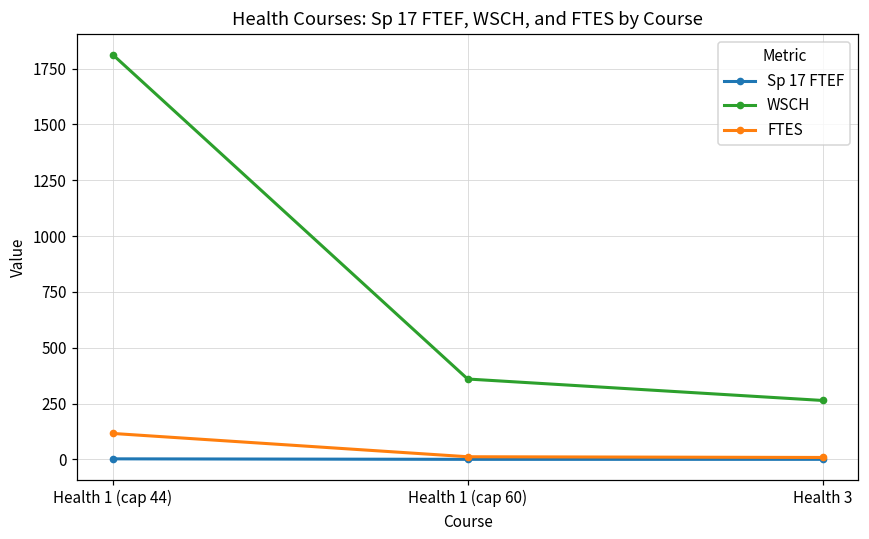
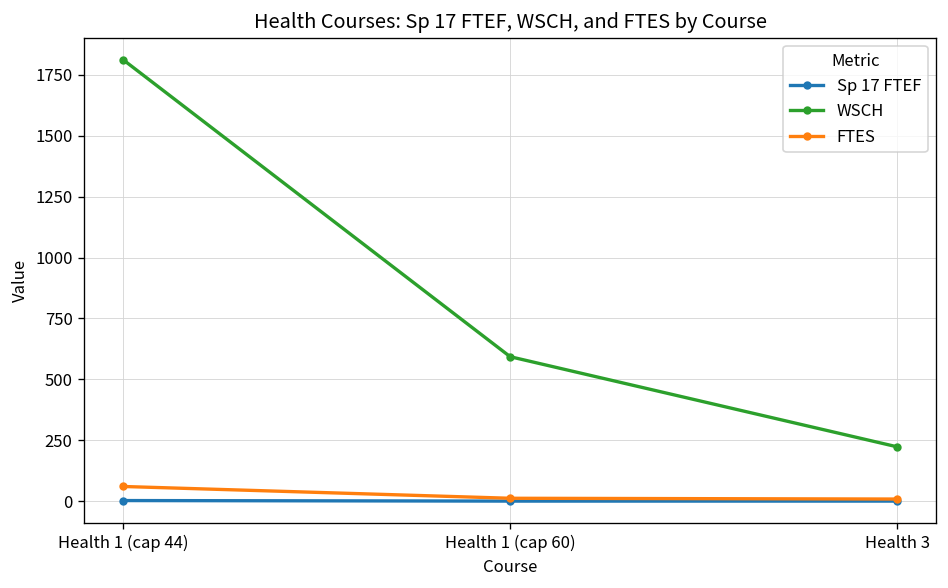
FTES, Health 1 (cap 44): 120 -> 60
WSCH, Health 1 (cap 60): 360 -> 590
WSCH, Health 3: 260 -> 220
